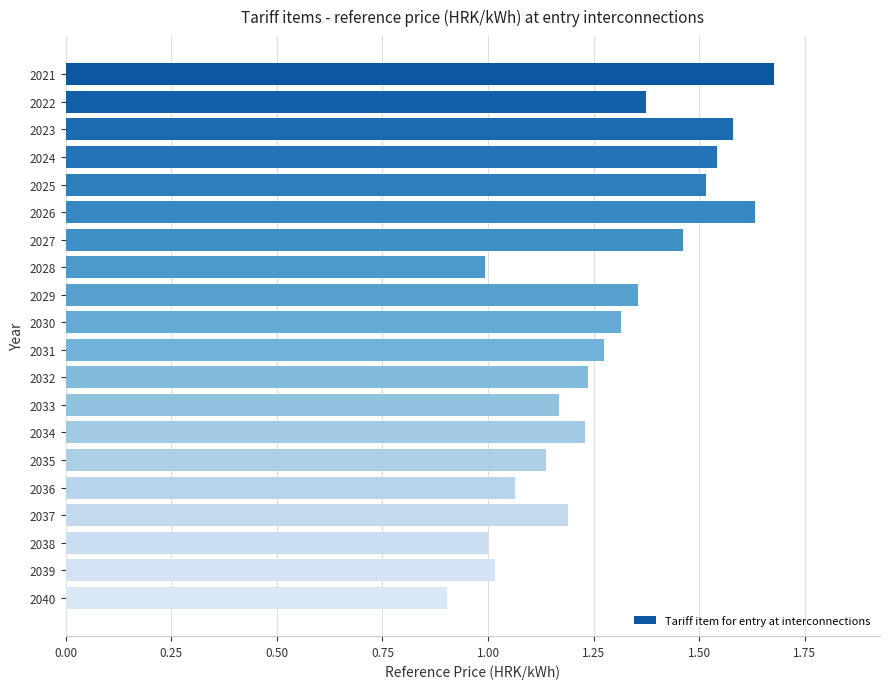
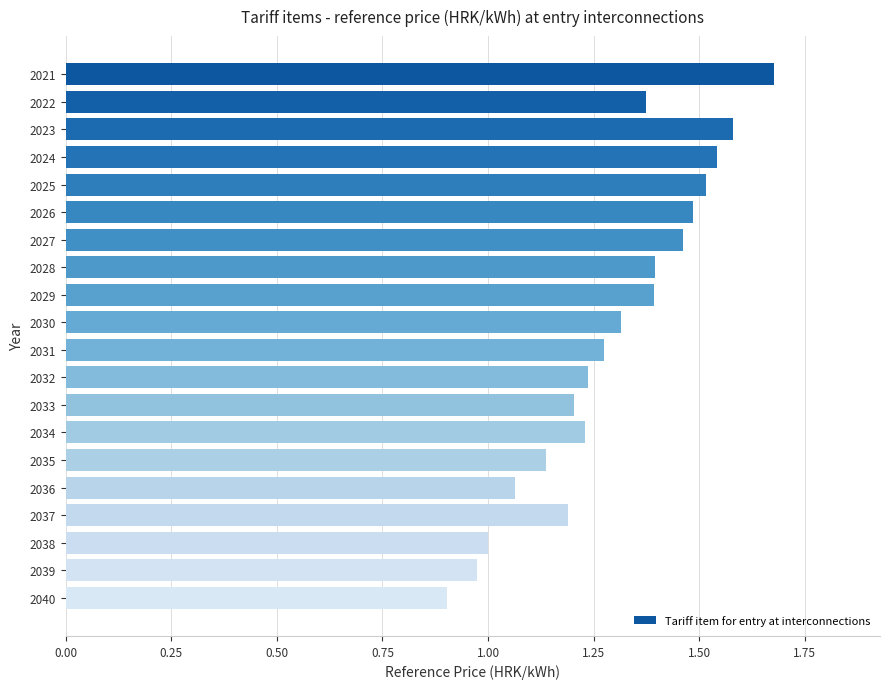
2026: 1.63 -> 1.49
2028: 0.99 -> 1.40
2029: 1.35 -> 1.39
2033: 1.17 -> 1.20
2039: 1.02 -> 0.97
